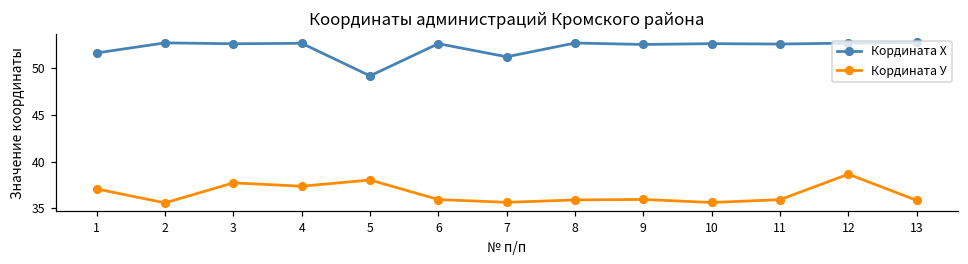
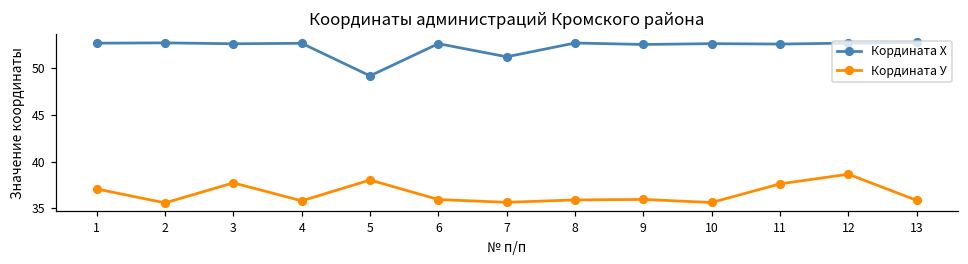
Кордината Х, 1: 52 -> 53
Кордината У, 4: 37 -> 36
Кордината У, 11: 36 -> 38
